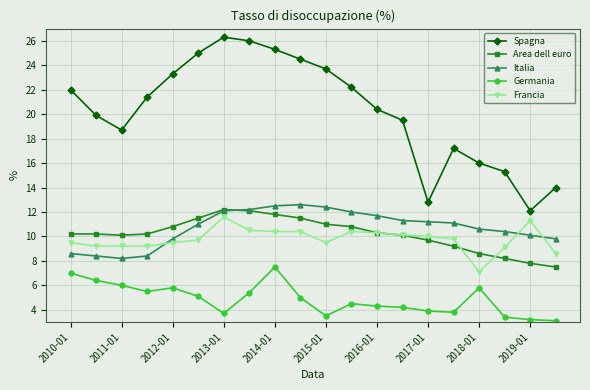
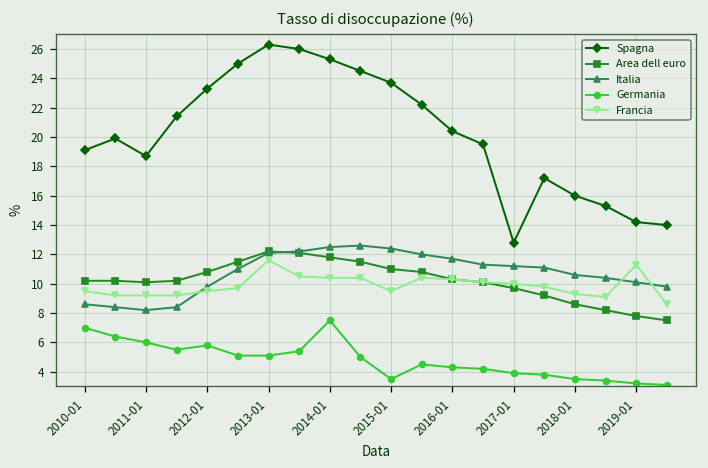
Spagna, 2010-01: 22.0 -> 19.1
Germania, 2013-01: 3.7 -> 5.1
Germania, 2018-01: 5.8 -> 3.5
Francia, 2018-01: 7.1 -> 9.3
Spagna, 2019-01: 12.1 -> 14.2
